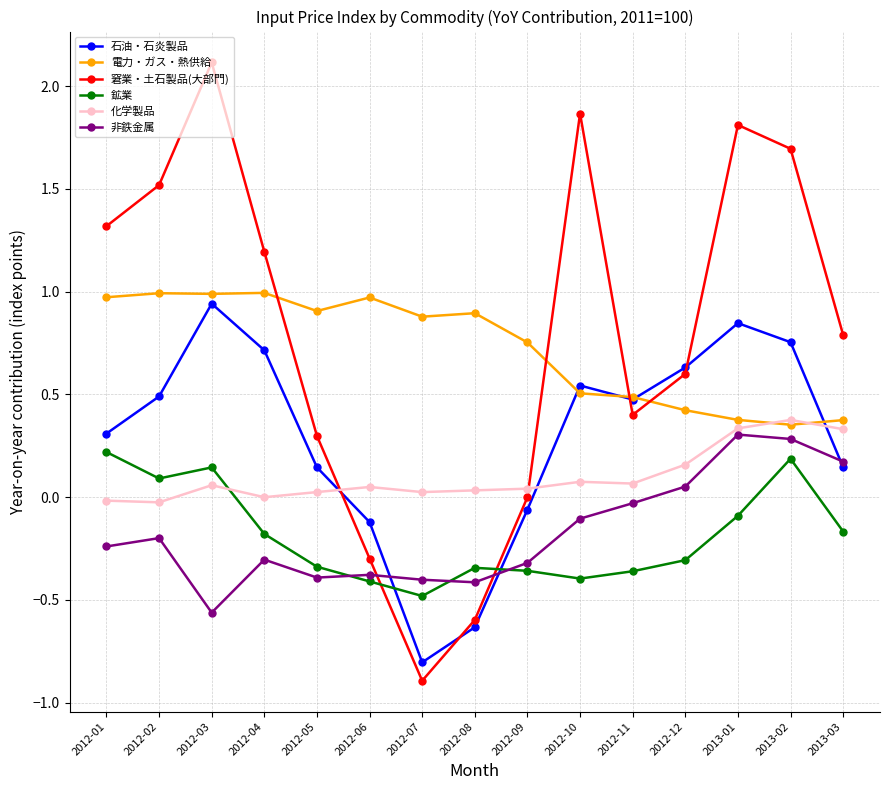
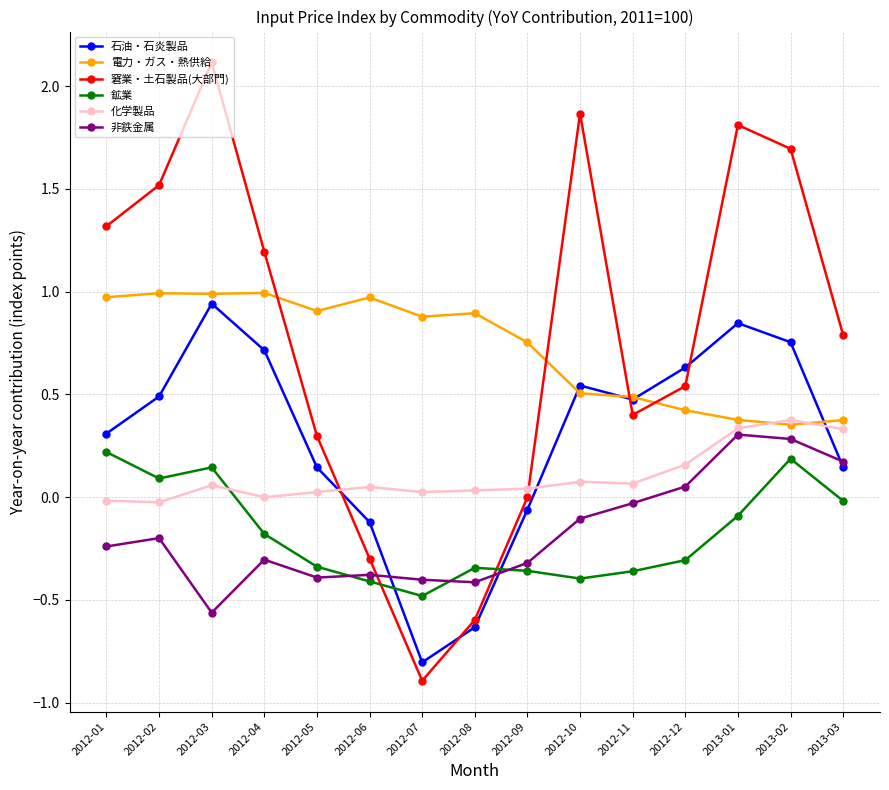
窘業・土石製品(大部門), 2012-12: 0.60 -> 0.54
鉱業, 2013-03: -0.17 -> -0.02
